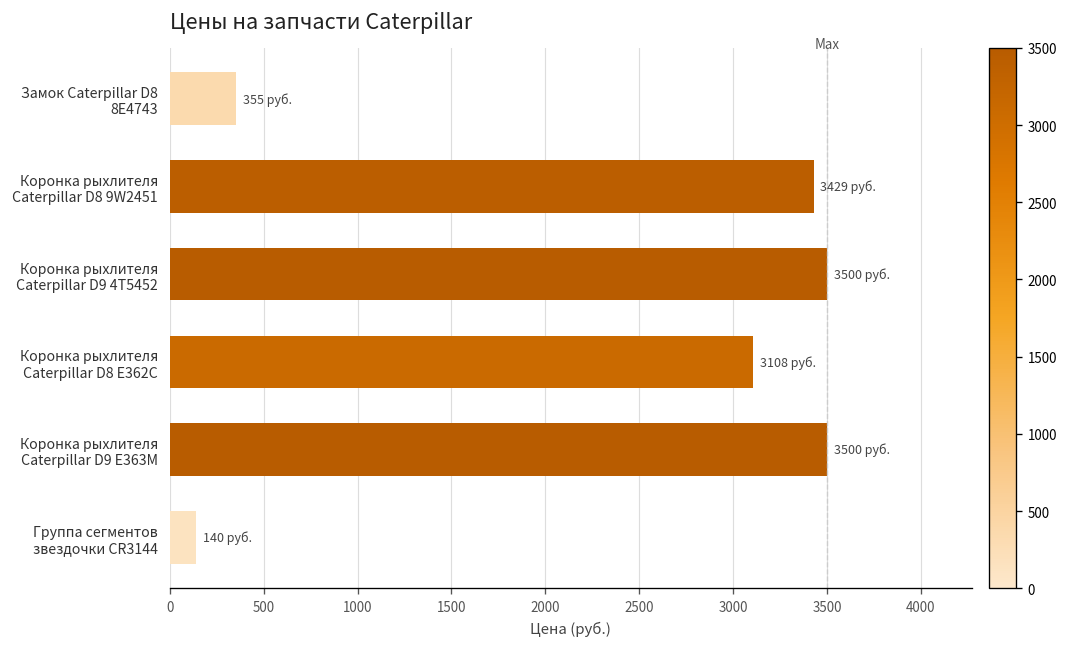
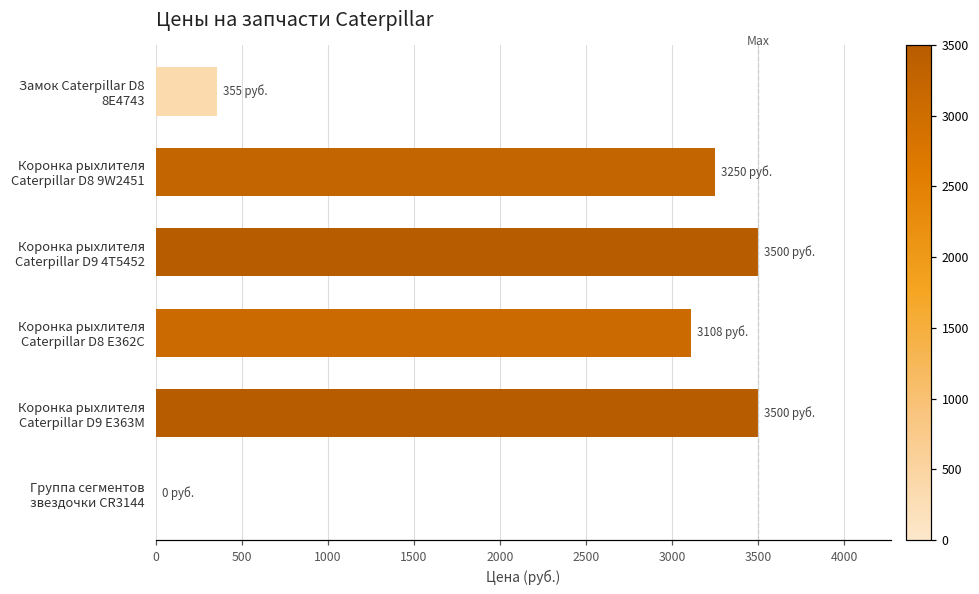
Коронка рыхлителя Caterpillar D8 9W2451: 3429 -> 3250
Группа сегментов звездочки CR3144: 140 -> 0
